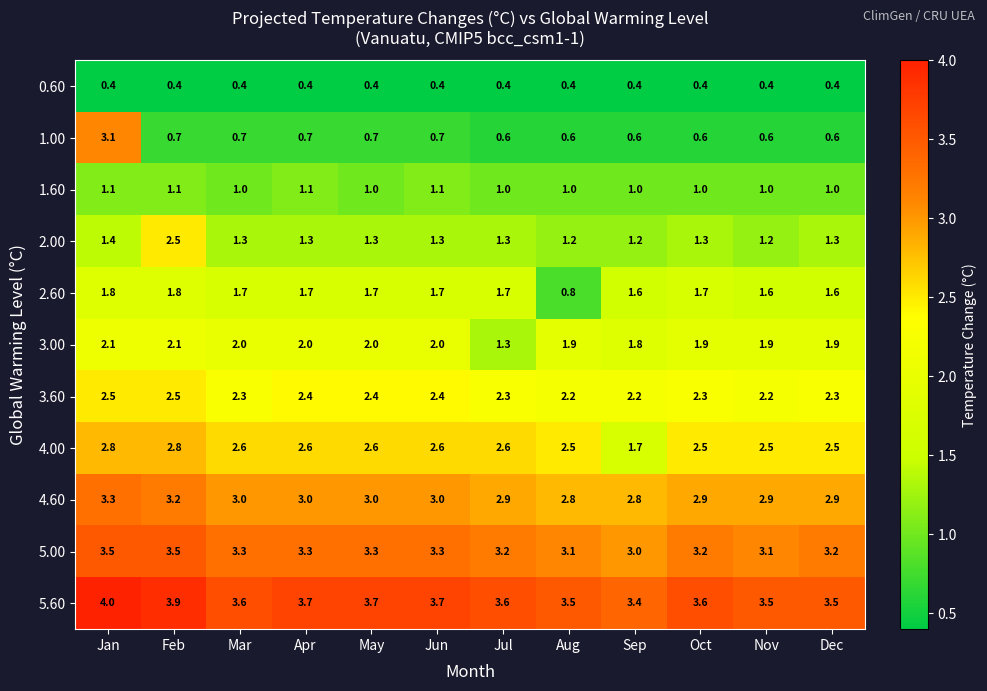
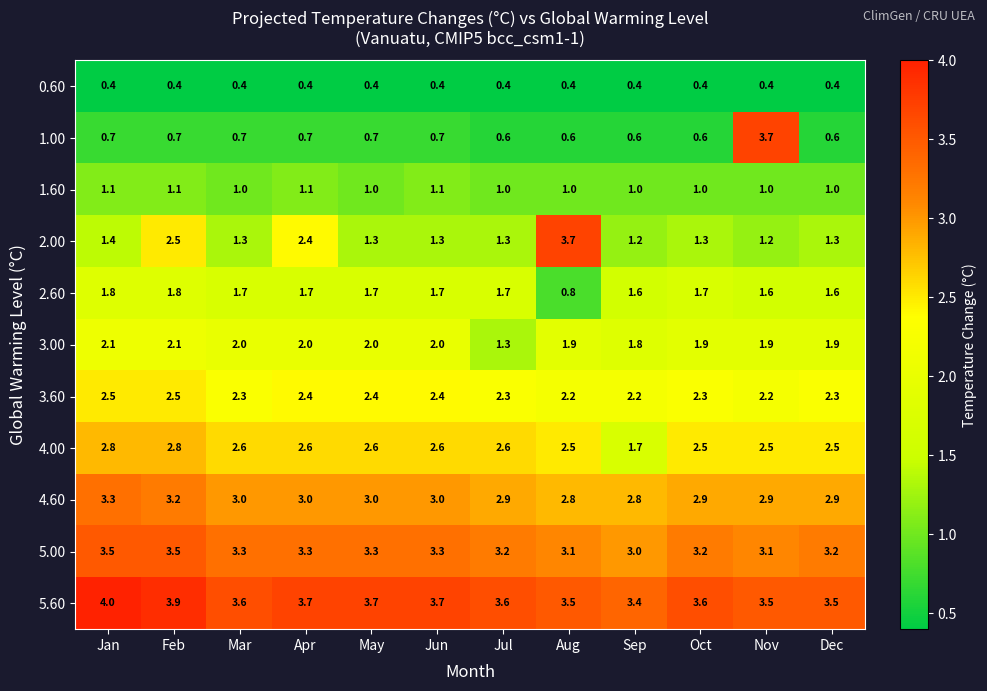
1.00, Jan: 3.1 -> 0.7
1.00, Nov: 0.6 -> 3.7
2.00, Apr: 1.3 -> 2.4
2.00, Aug: 1.2 -> 3.7
